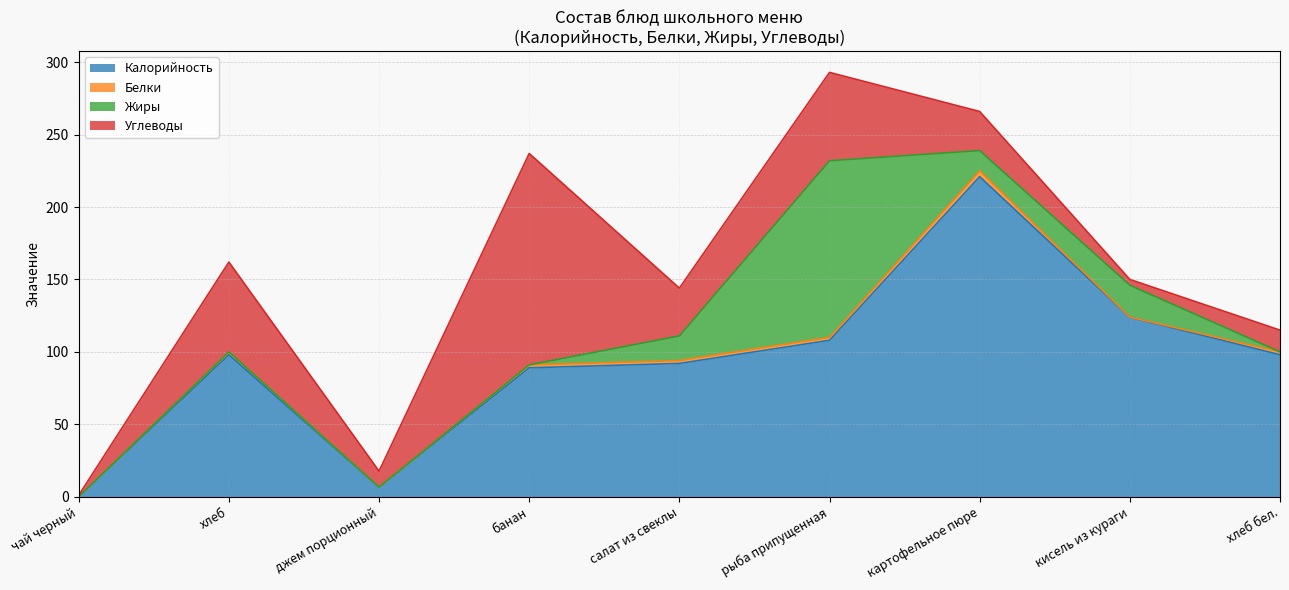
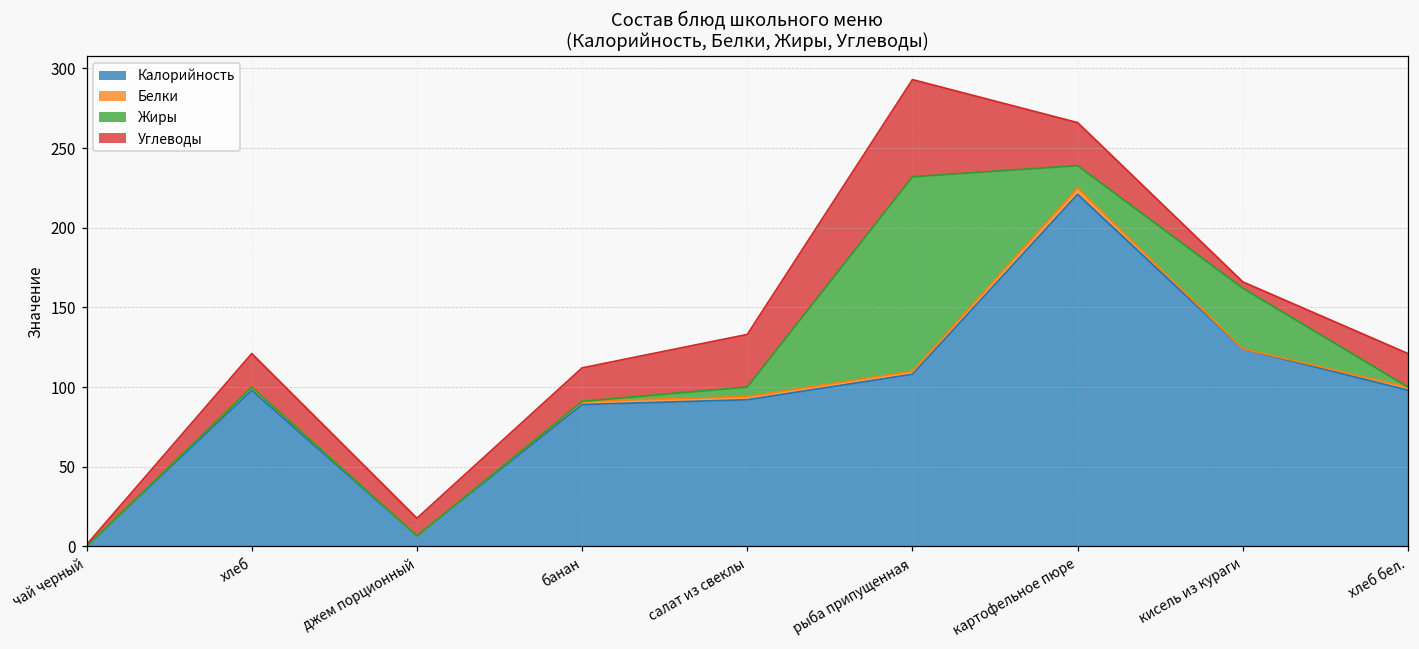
Углеводы, хлеб: 62 -> 21
Углеводы, банан: 146 -> 21
Жиры, салат из свеклы: 17 -> 6
Жиры, кисель из кураги: 22 -> 38
Углеводы, хлеб бел.: 15 -> 21
